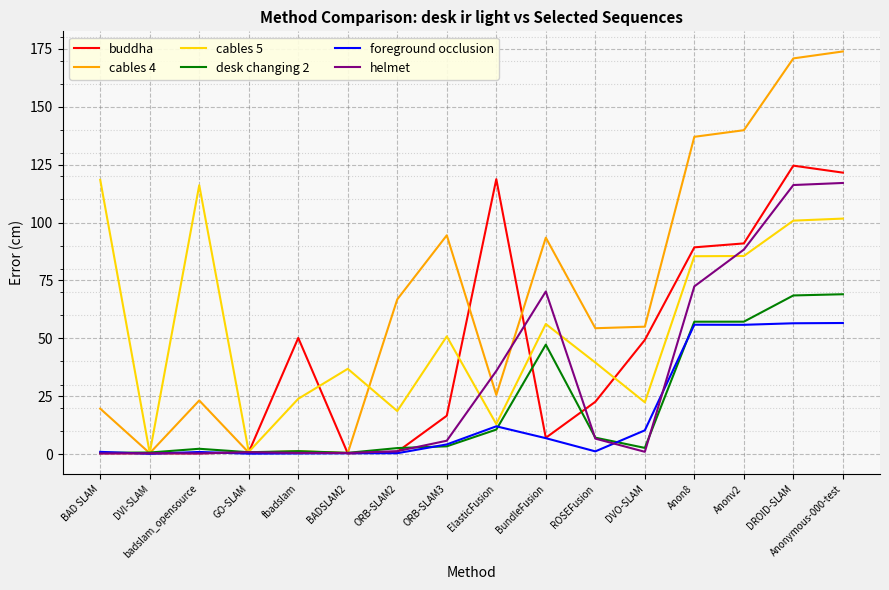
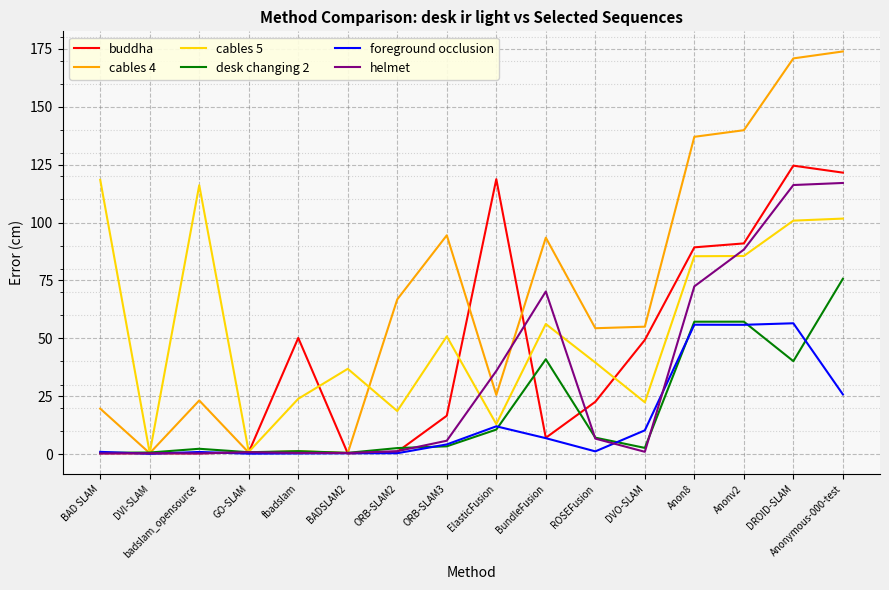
desk changing 2, BundleFusion: 47 -> 41
desk changing 2, DROID-SLAM: 69 -> 40
desk changing 2, Anonymous-000-test: 69 -> 76
foreground occlusion, Anonymous-000-test: 57 -> 26
